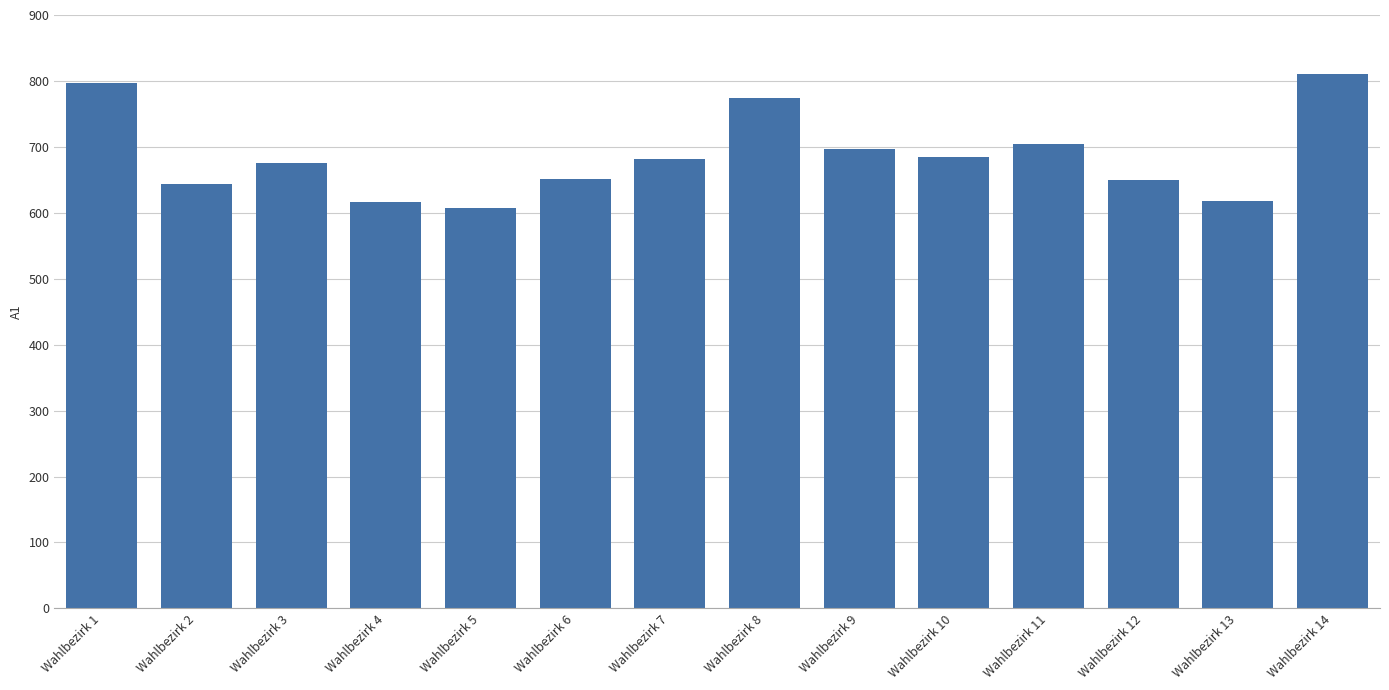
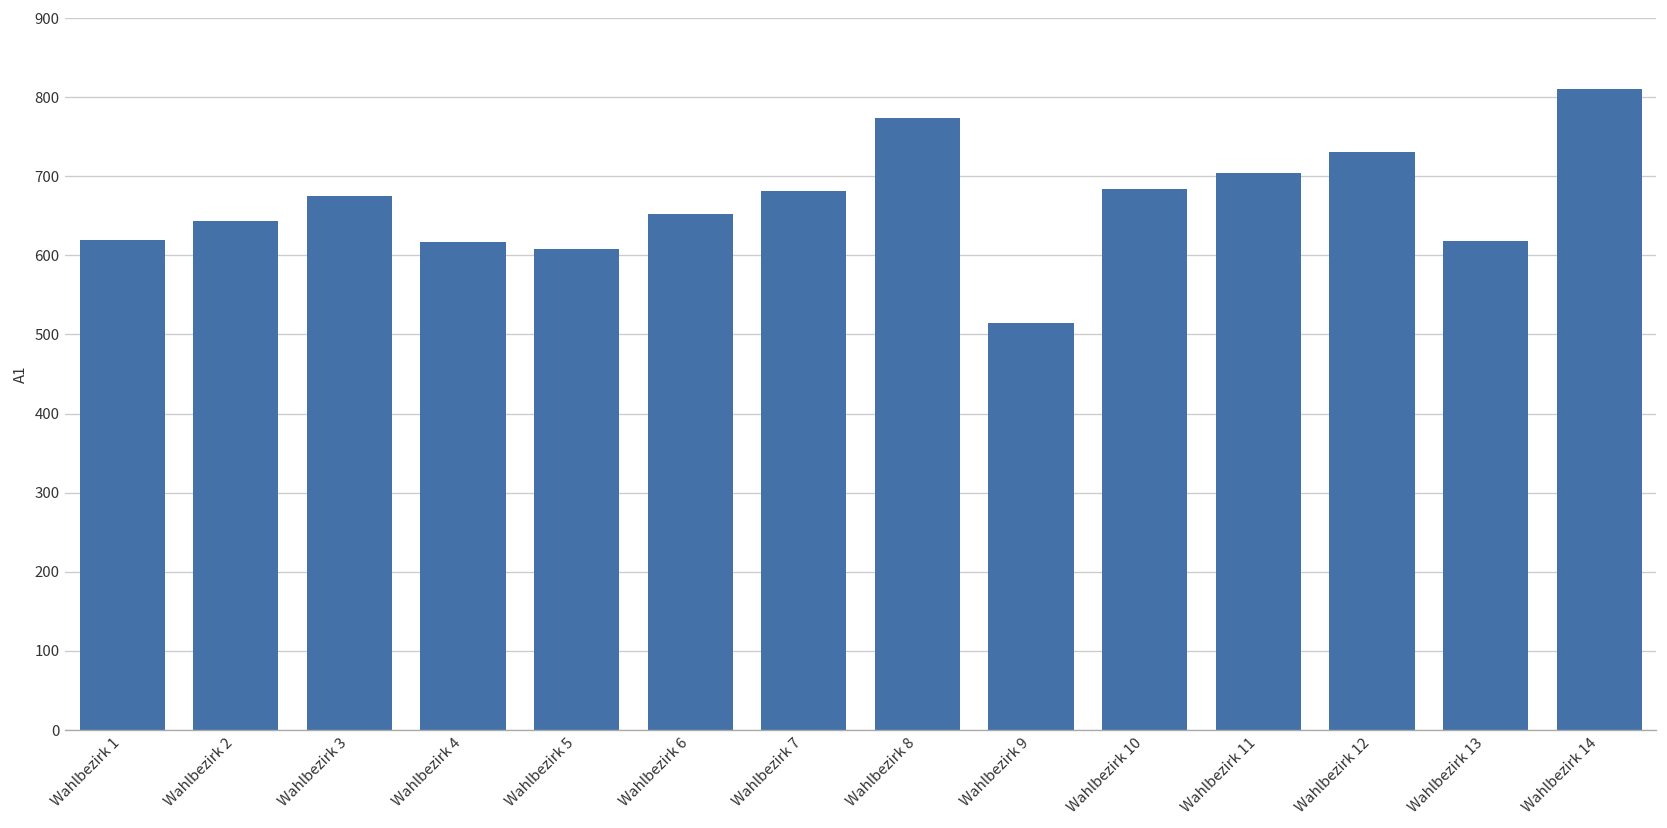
Wahlbezirk 1: 800 -> 620
Wahlbezirk 9: 700 -> 520
Wahlbezirk 12: 650 -> 730
